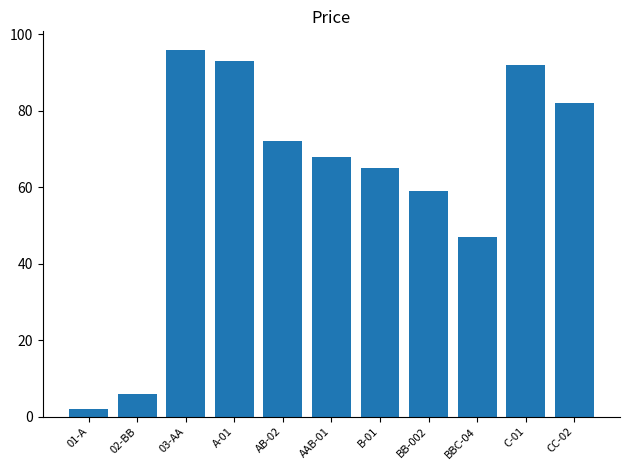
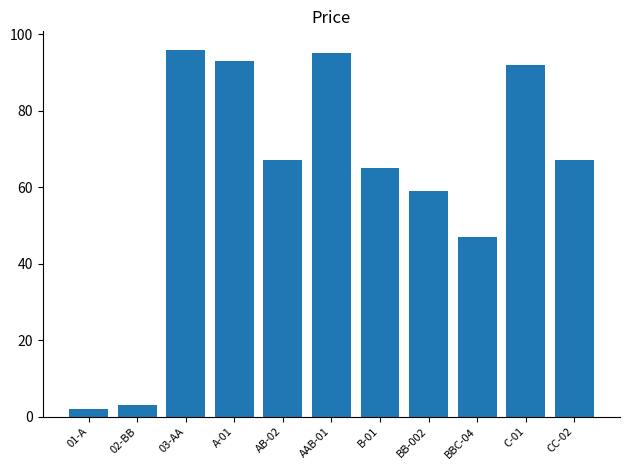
02-BB: 6 -> 3
AB-02: 72 -> 67
AAB-01: 68 -> 95
CC-02: 82 -> 67
